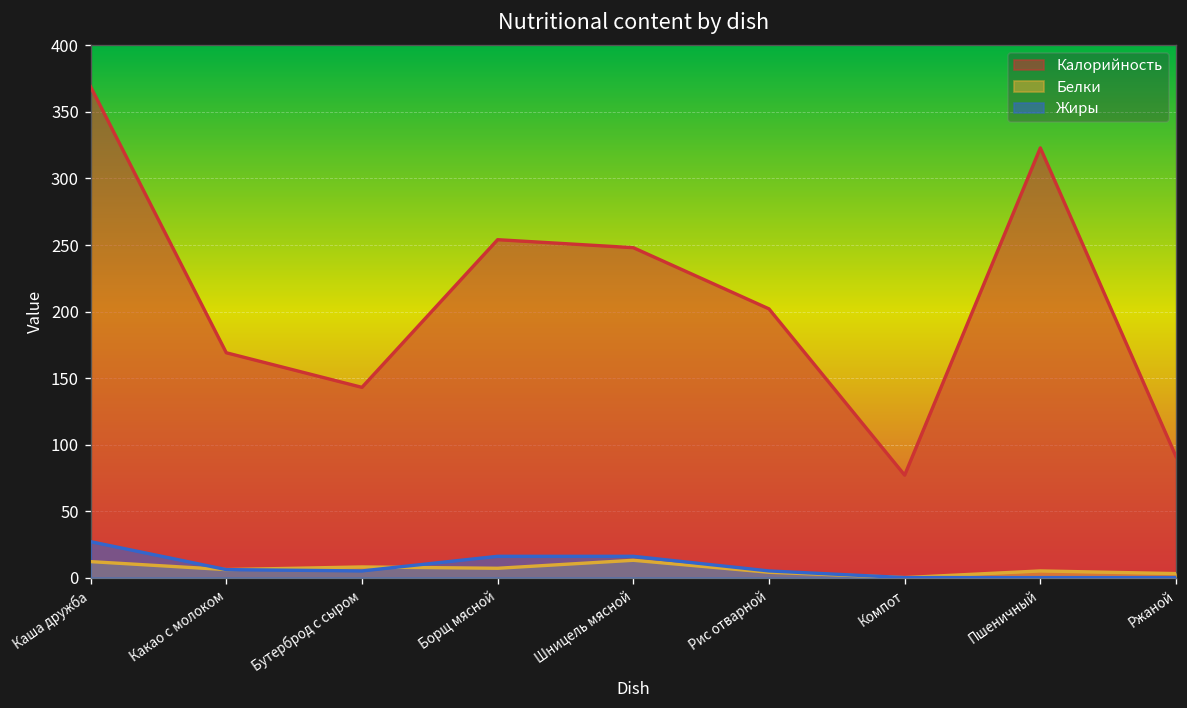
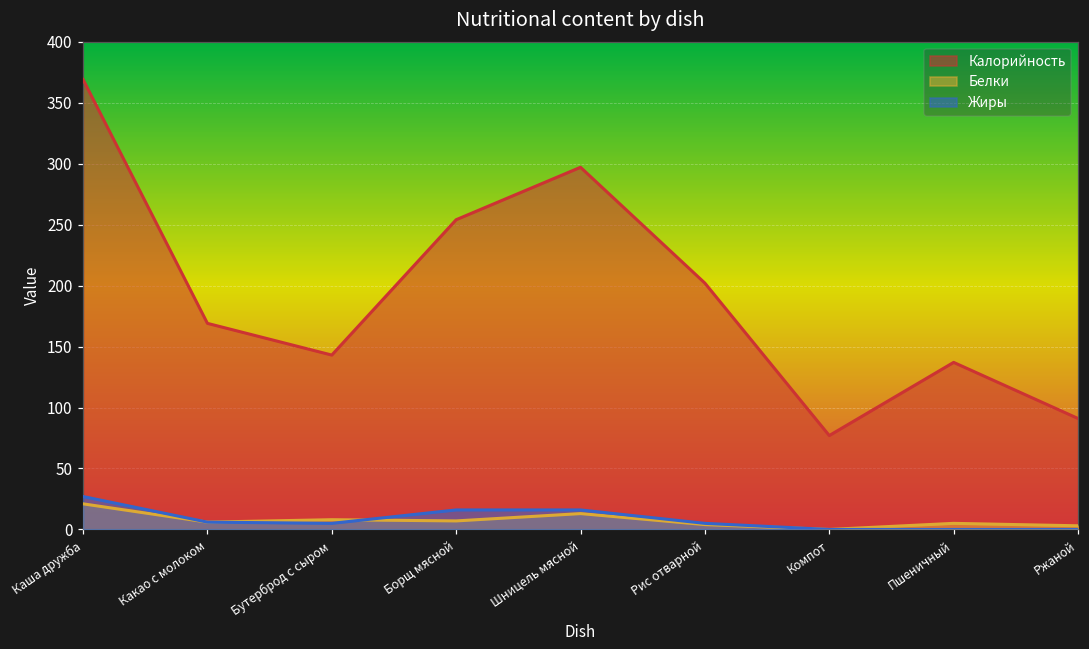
Белки, Каша дружба: 12 -> 21
Калорийность, Шницель мясной: 248 -> 297
Калорийность, Пшеничный: 323 -> 137
